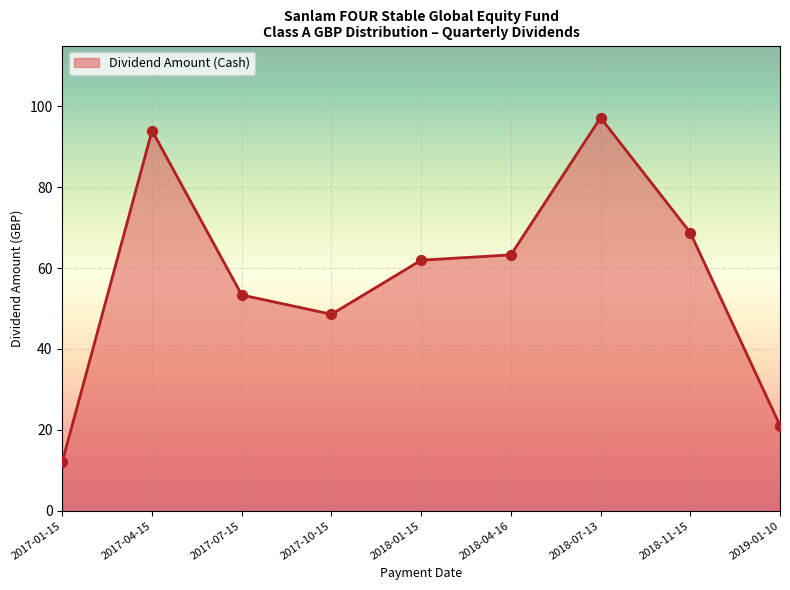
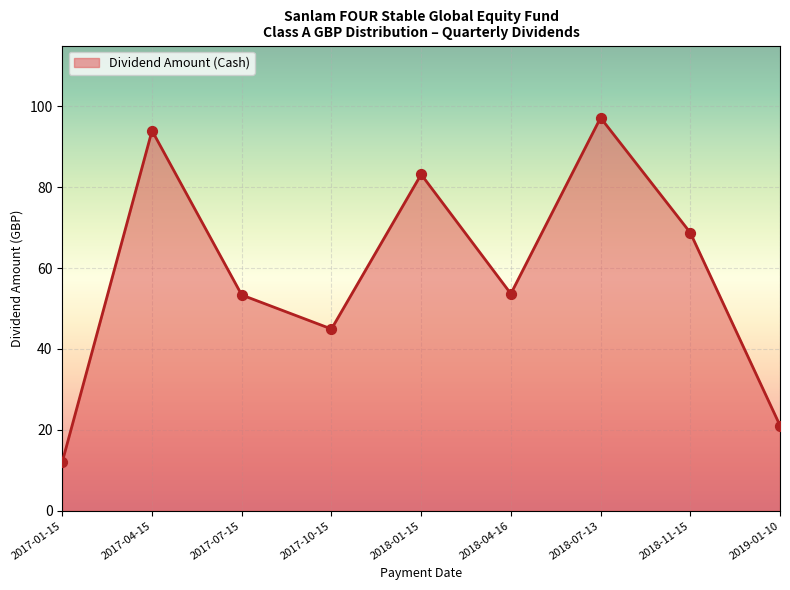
2017-10-15: 49 -> 45
2018-01-15: 62 -> 83
2018-04-16: 63 -> 54
